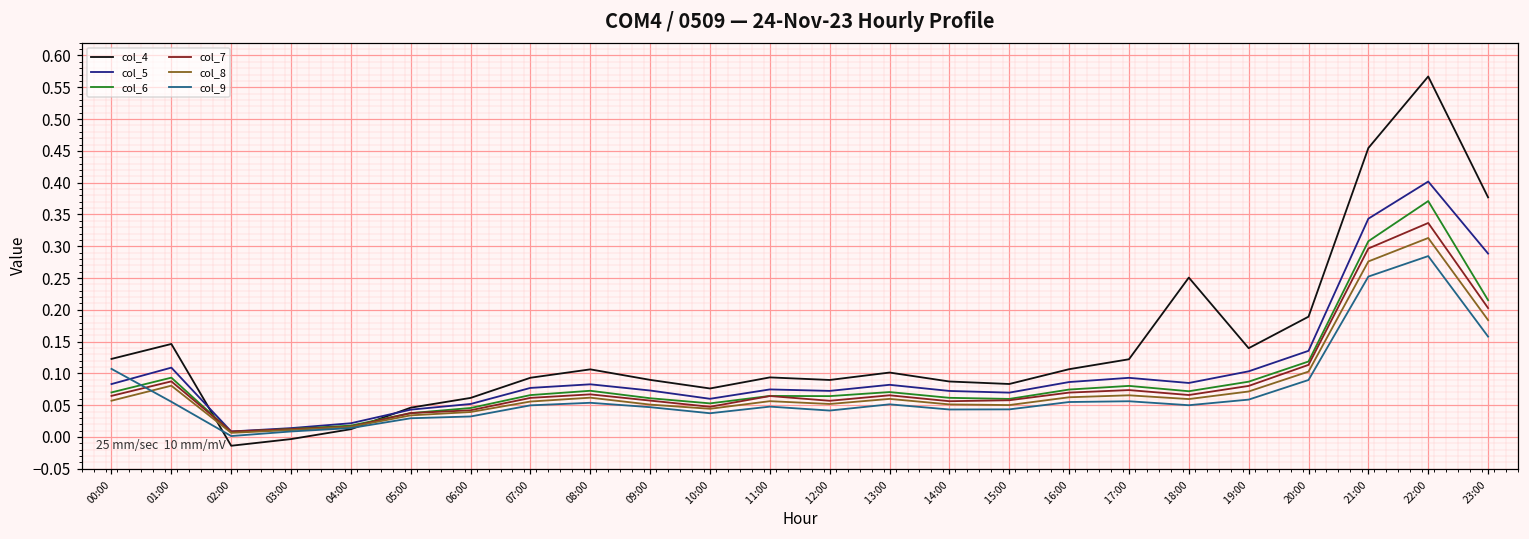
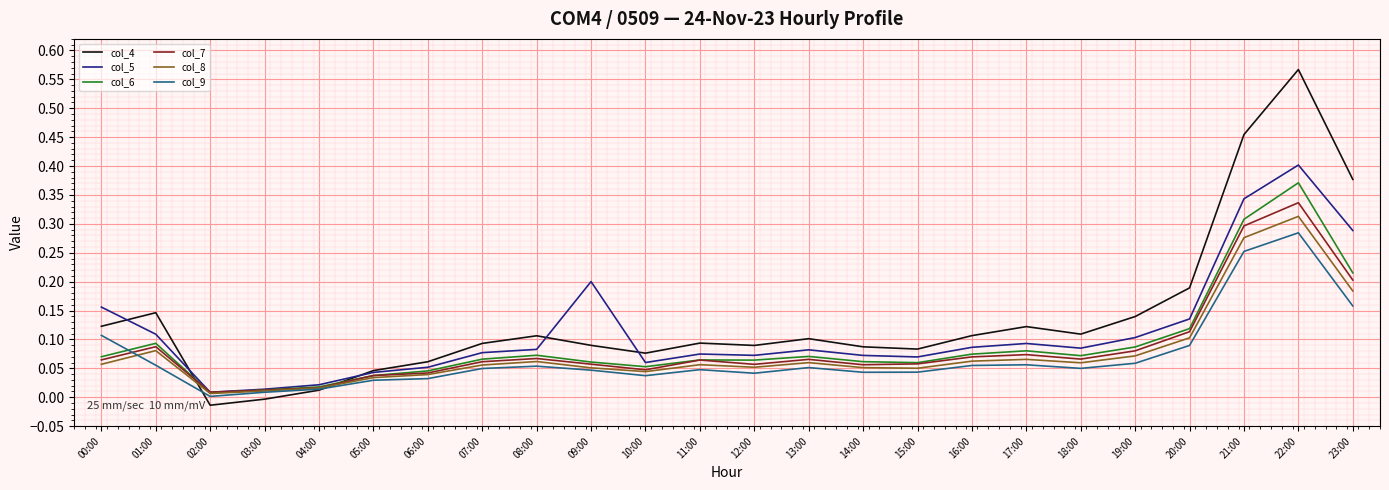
col_5, 00:00: 0.08 -> 0.16
col_5, 09:00: 0.07 -> 0.20
col_4, 18:00: 0.25 -> 0.11
